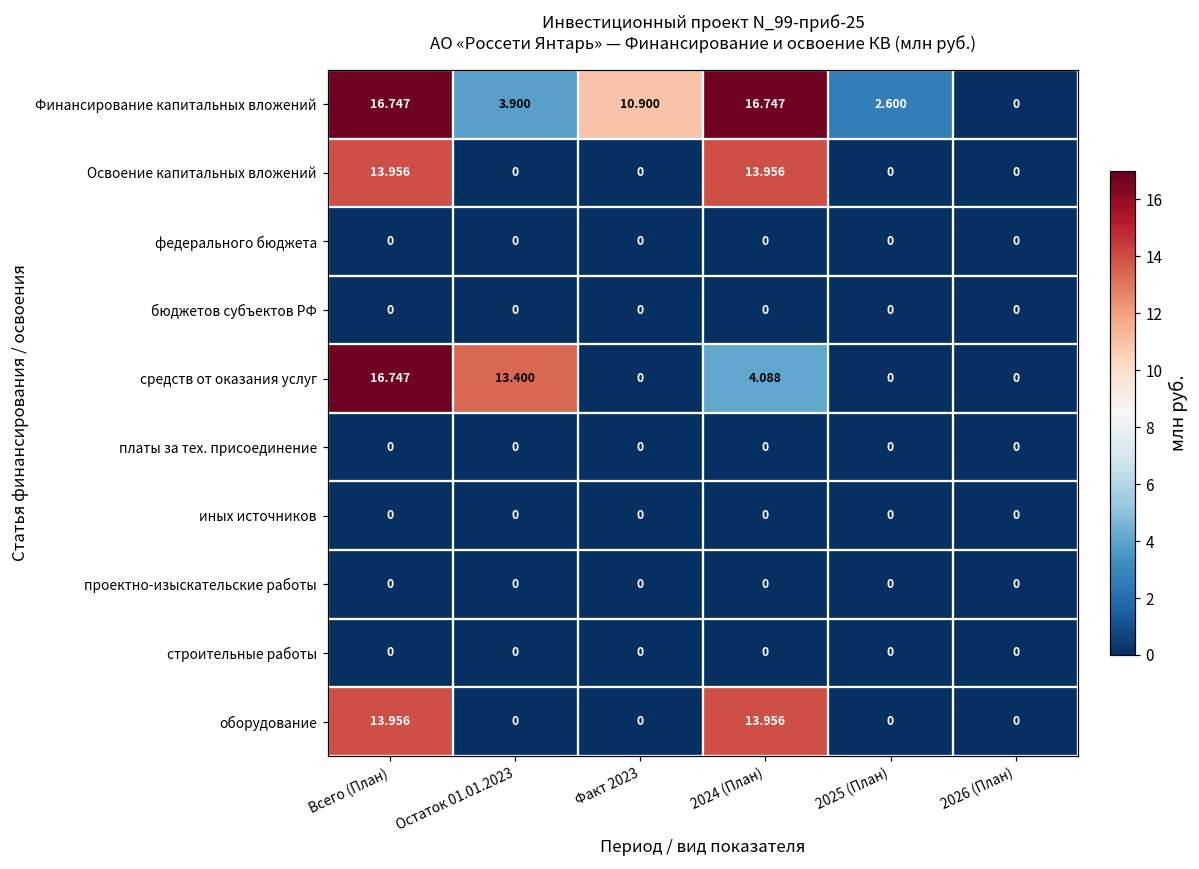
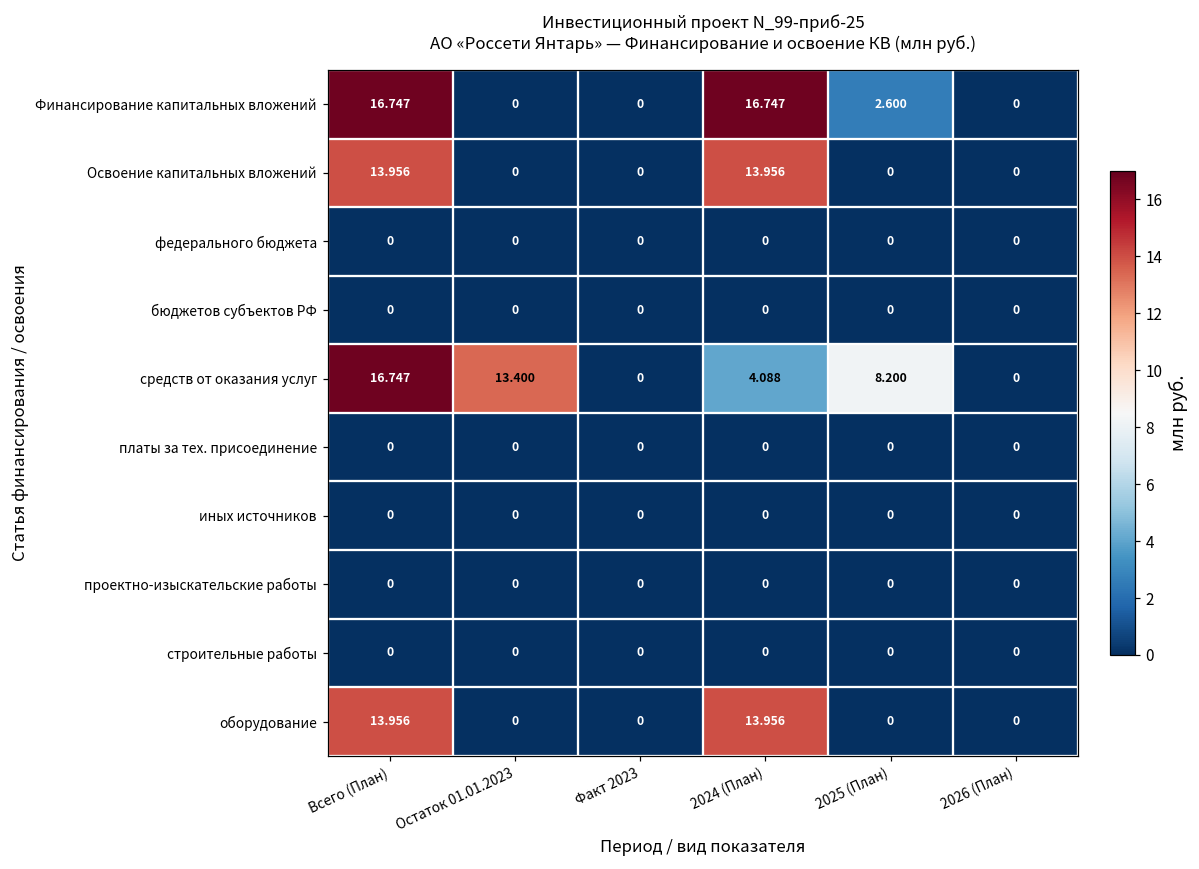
Финансирование капитальных вложений, Остаток 01.01.2023: 3.900 -> 0
Финансирование капитальных вложений, Факт 2023: 10.900 -> 0
средств от оказания услуг, 2025 (План): 0 -> 8.200
